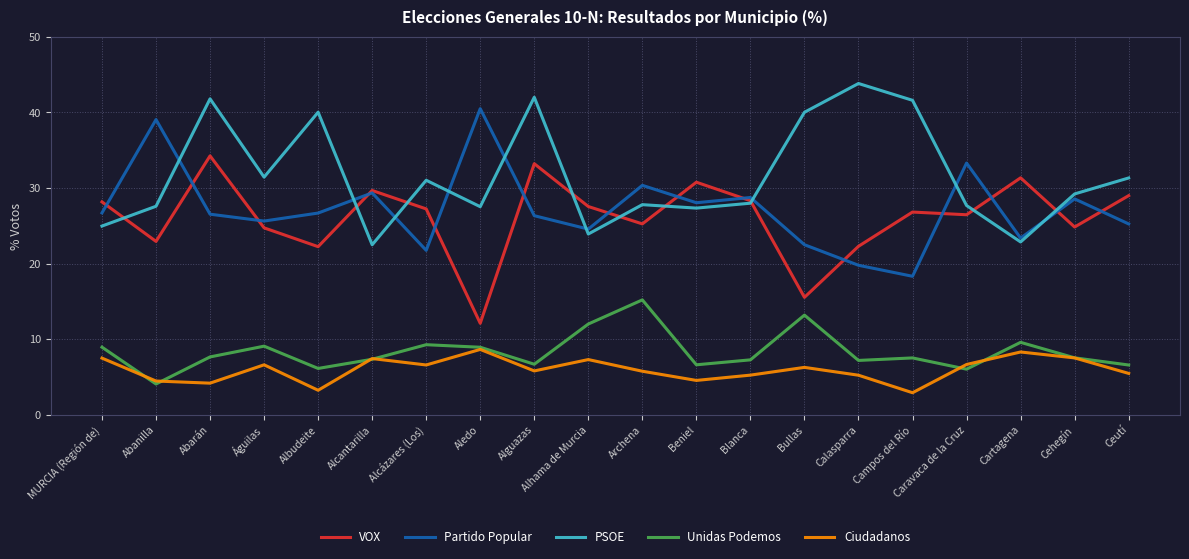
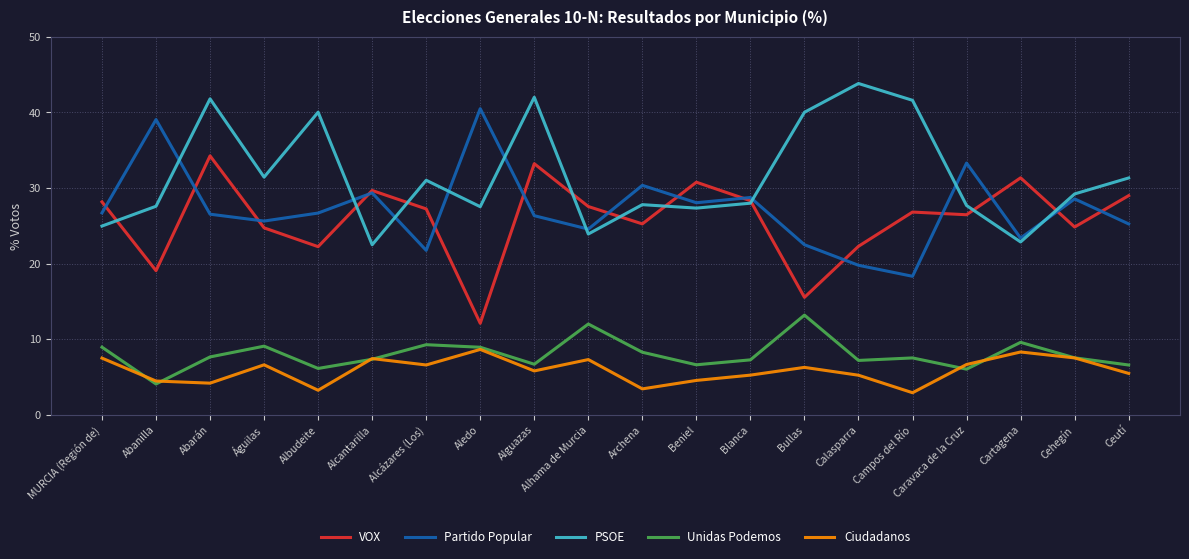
VOX, Abanilla: 23 -> 19
Unidas Podemos, Archena: 15 -> 8
Ciudadanos, Archena: 6 -> 3
